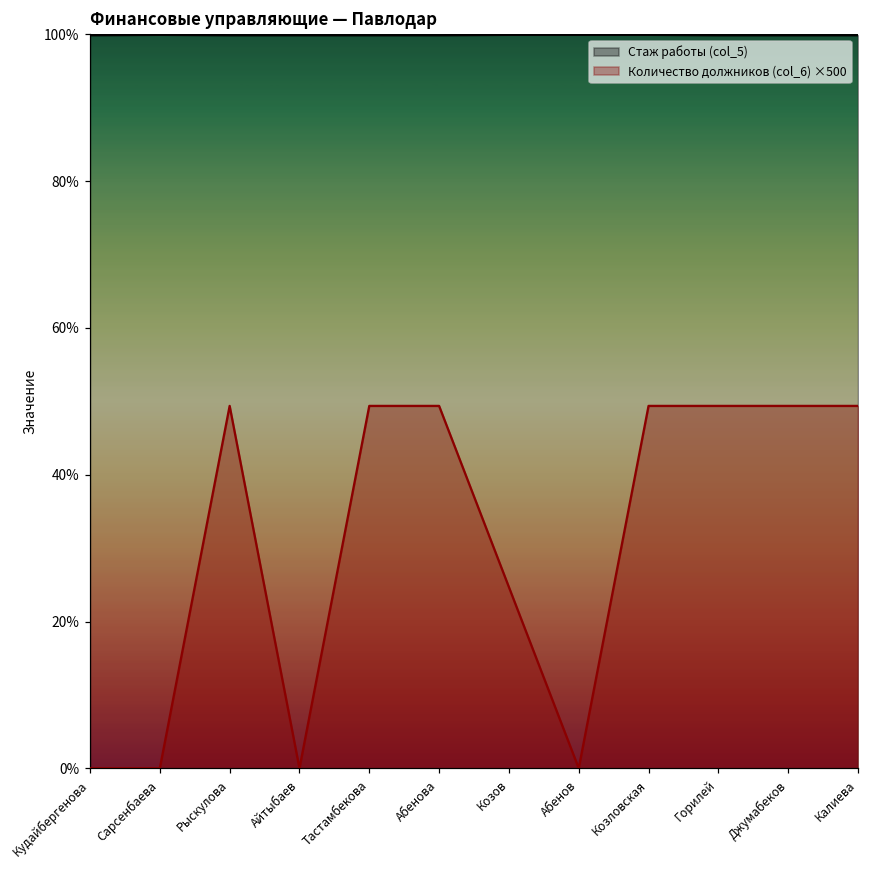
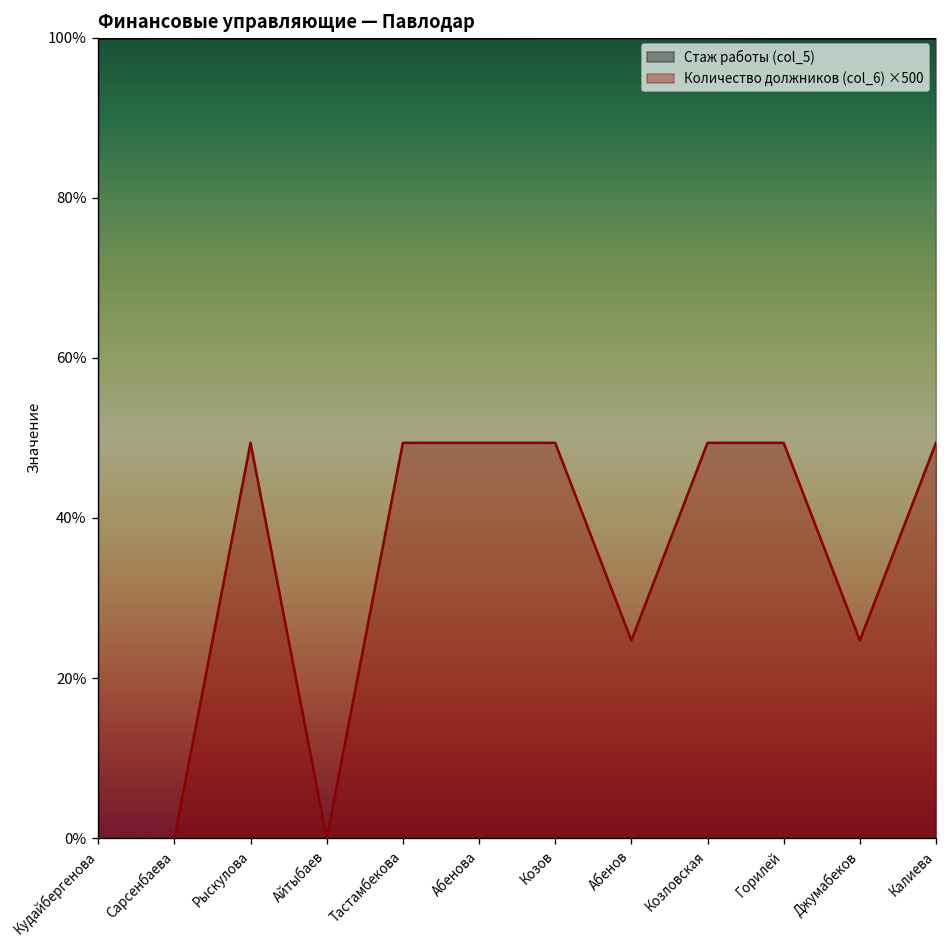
Количество должников (col_6) ×500, Козов: 25% -> 49%
Количество должников (col_6) ×500, Абенов: 0% -> 25%
Количество должников (col_6) ×500, Джумабеков: 49% -> 25%
